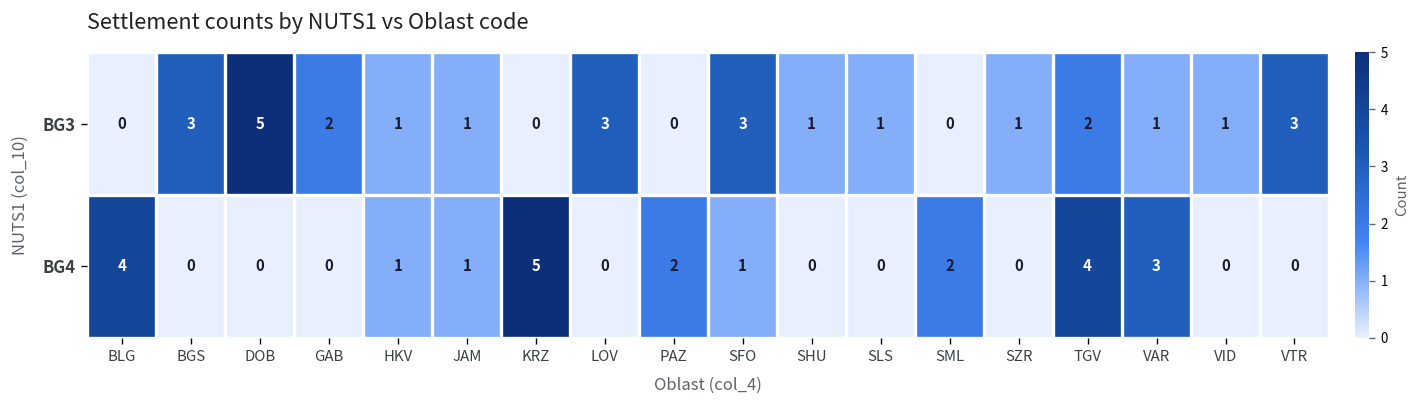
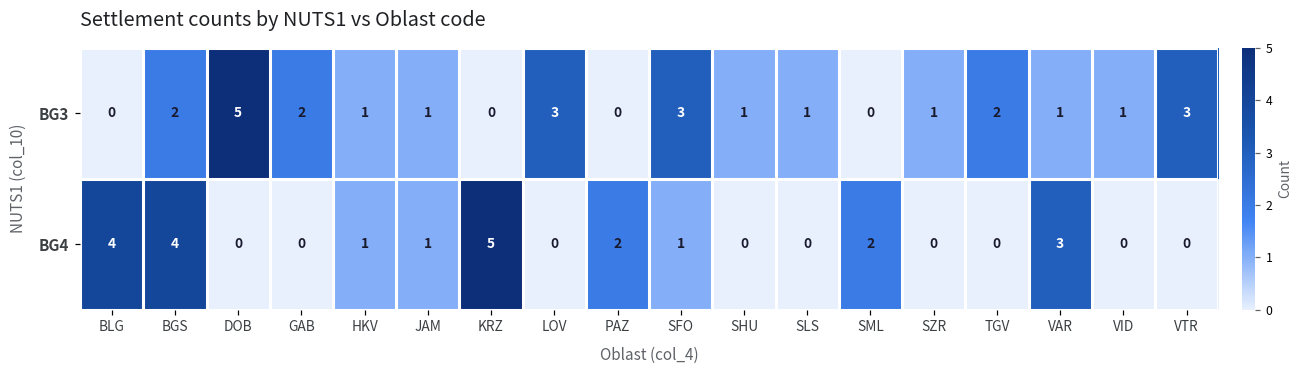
BG3, BGS: 3 -> 2
BG4, BGS: 0 -> 4
BG4, TGV: 4 -> 0
